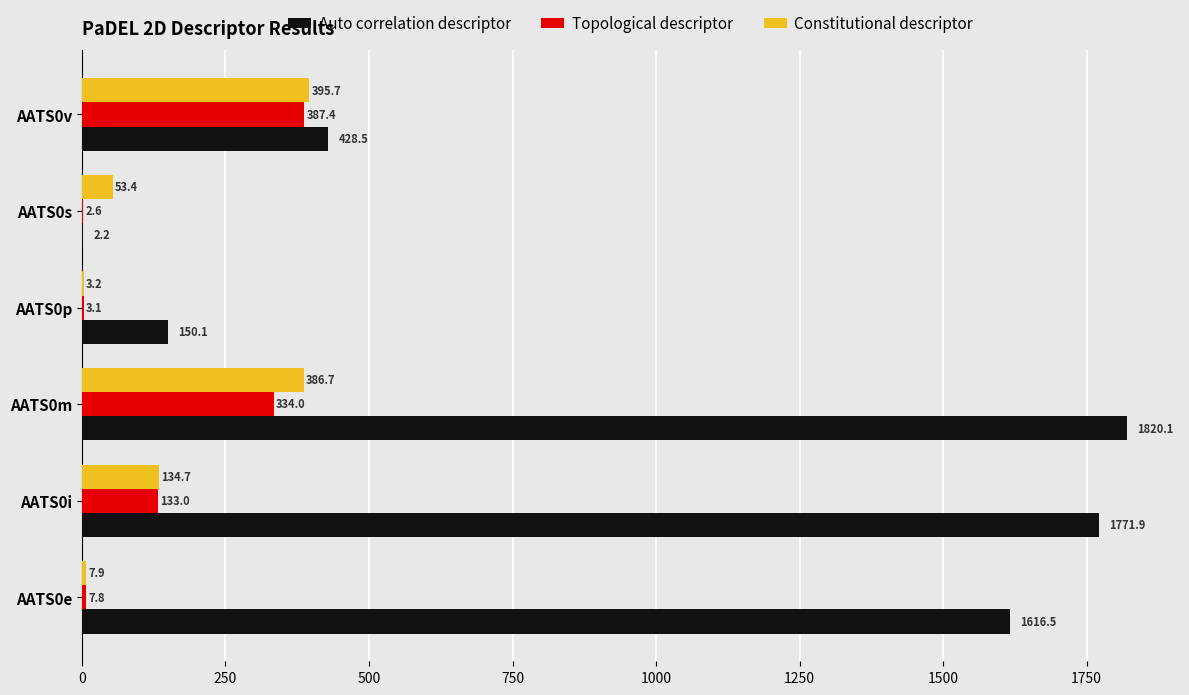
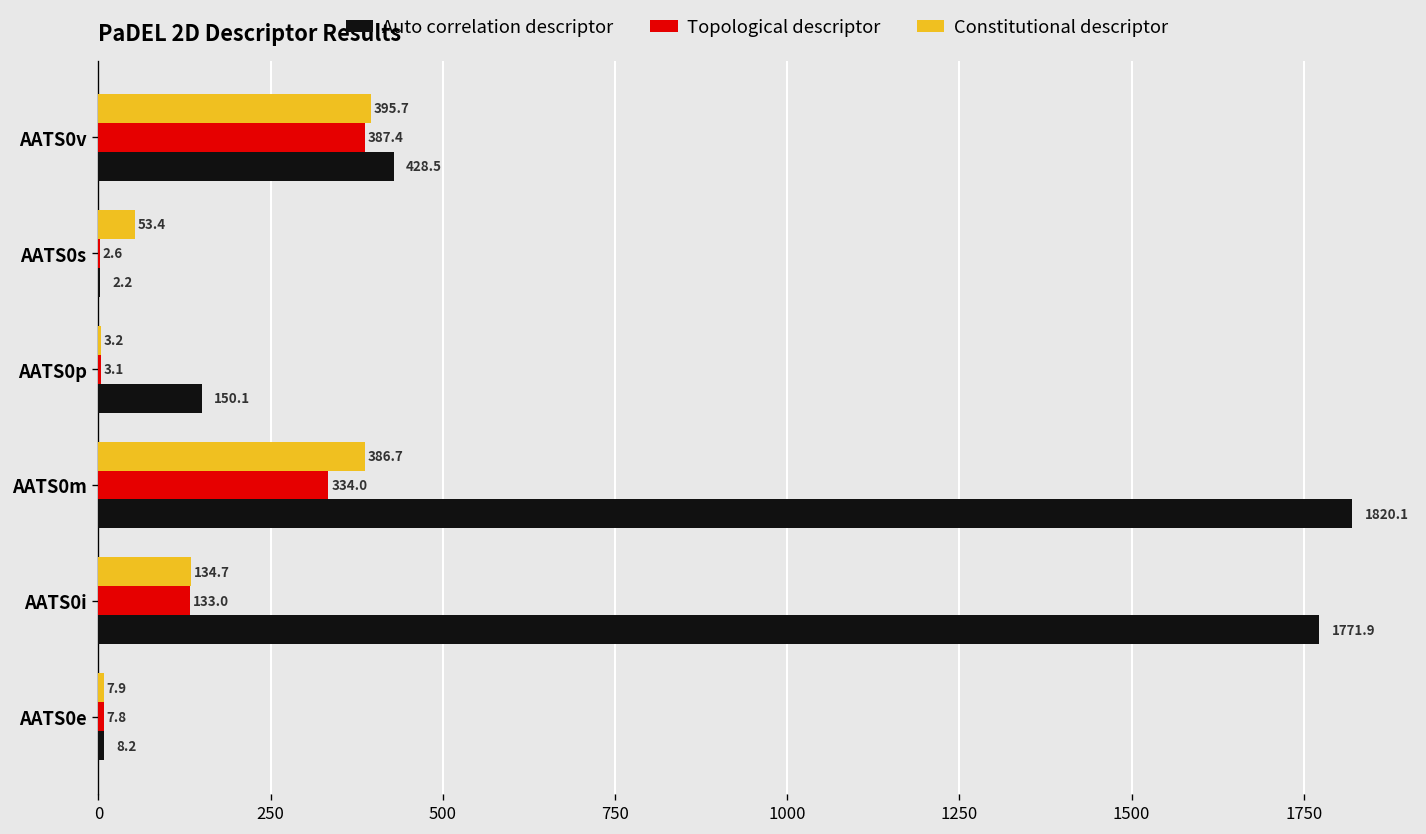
Auto correlation descriptor, AATS0e: 1616.5 -> 8.2
